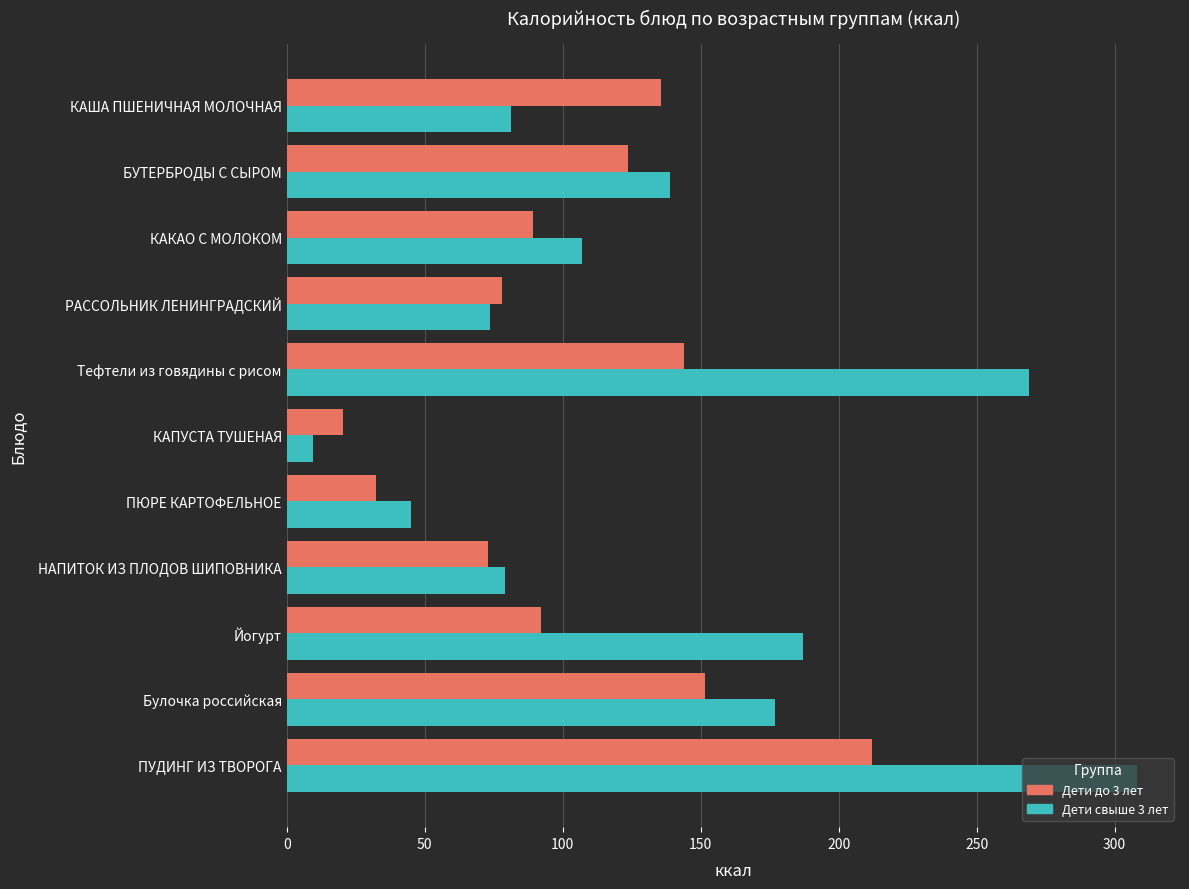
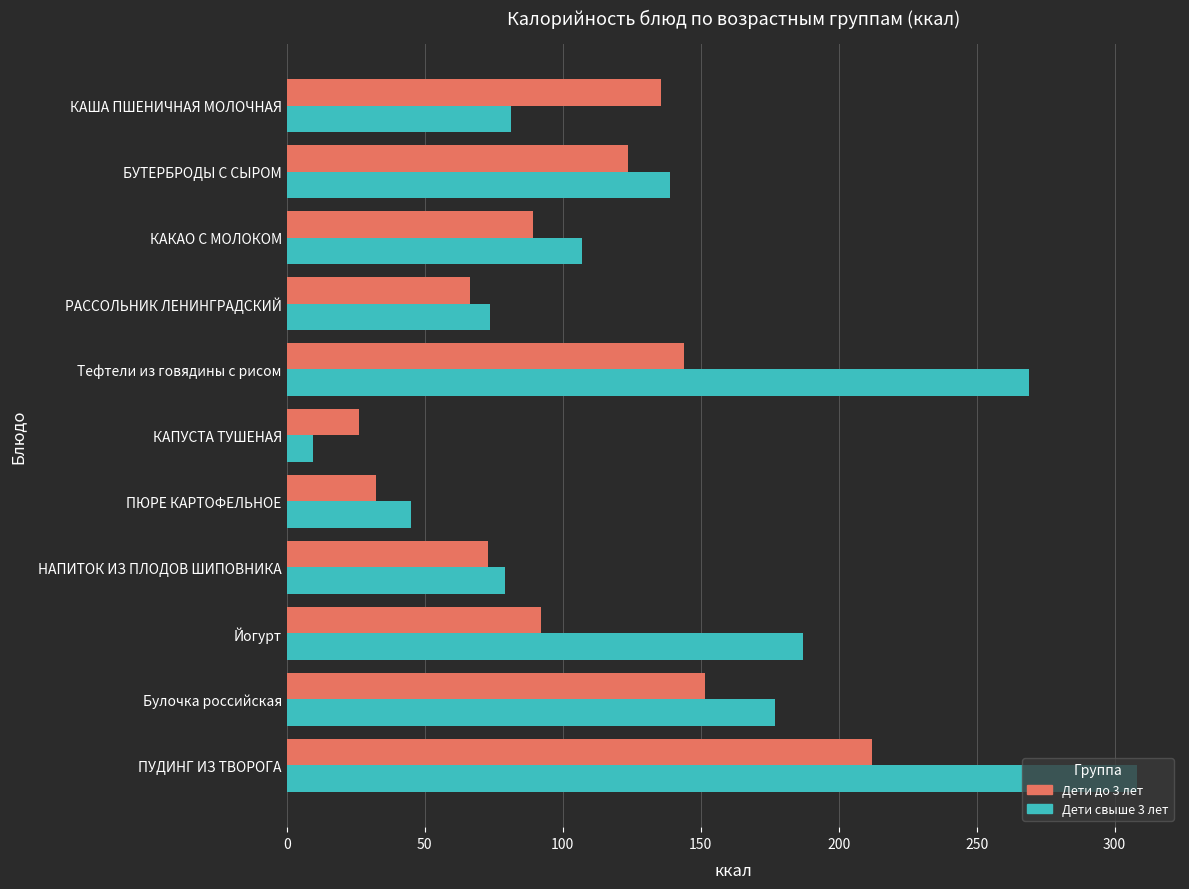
Дети до 3 лет, РАССОЛЬНИК ЛЕНИНГРАДСКИЙ: 78 -> 66
Дети до 3 лет, КАПУСТА ТУШЕНАЯ: 20 -> 26
